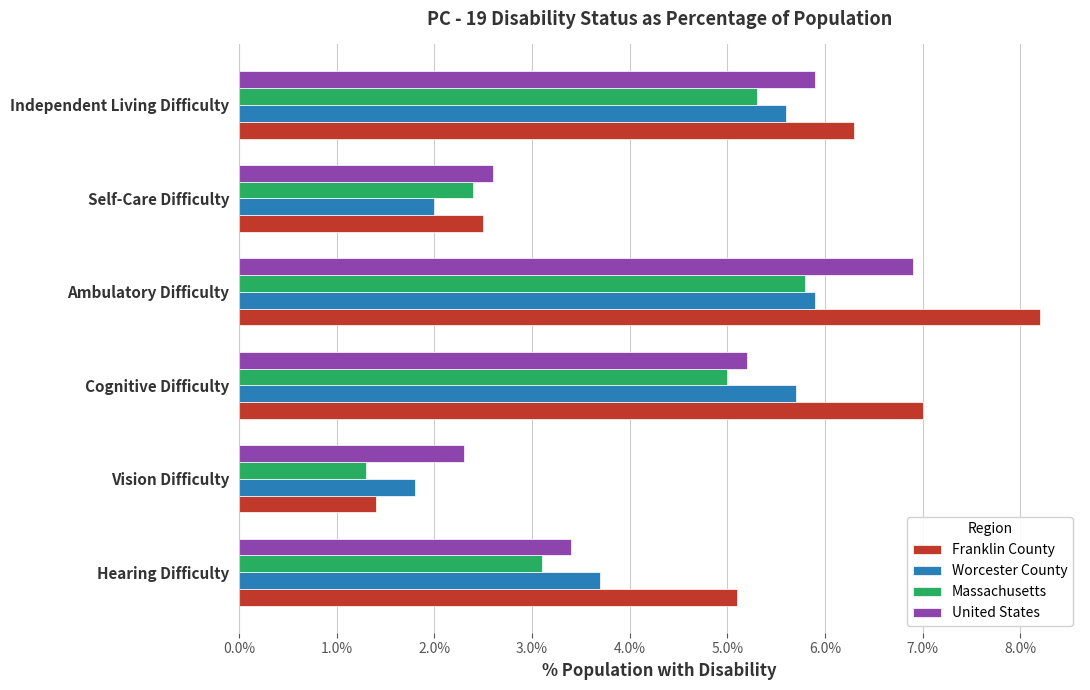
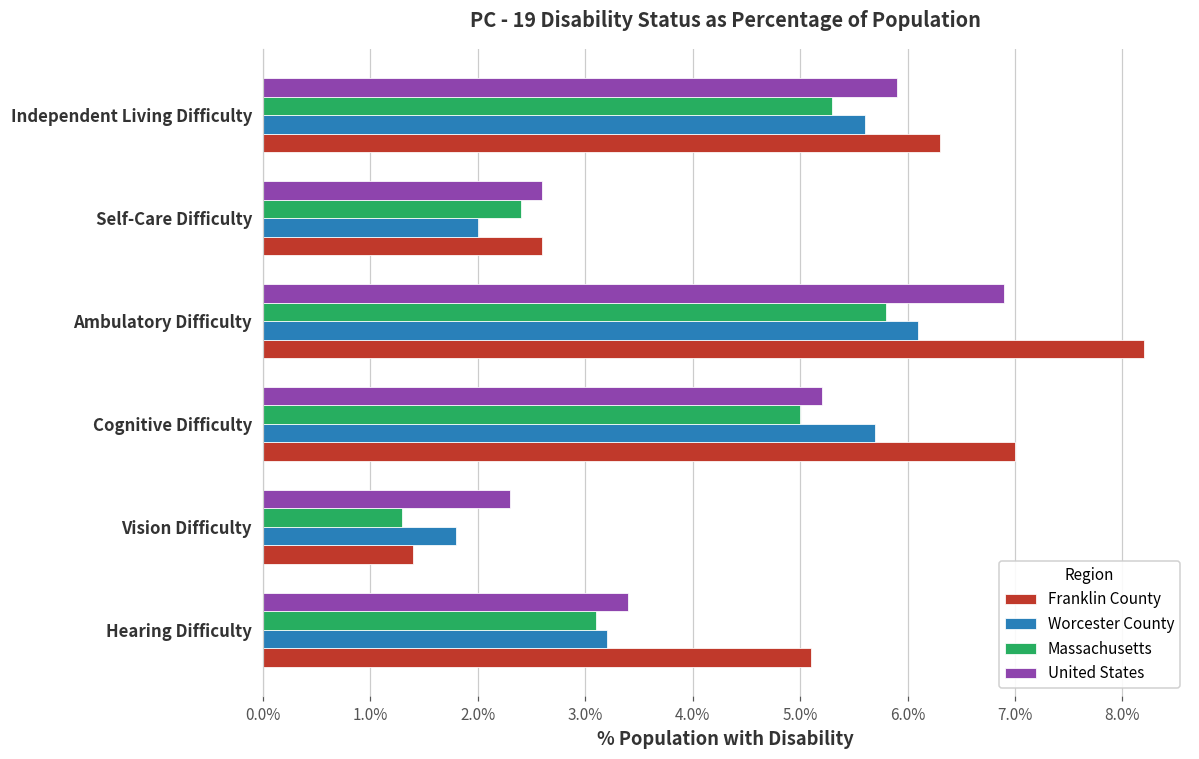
Franklin County, Self-Care Difficulty: 2.5% -> 2.6%
Worcester County, Ambulatory Difficulty: 5.9% -> 6.1%
Worcester County, Hearing Difficulty: 3.7% -> 3.2%
